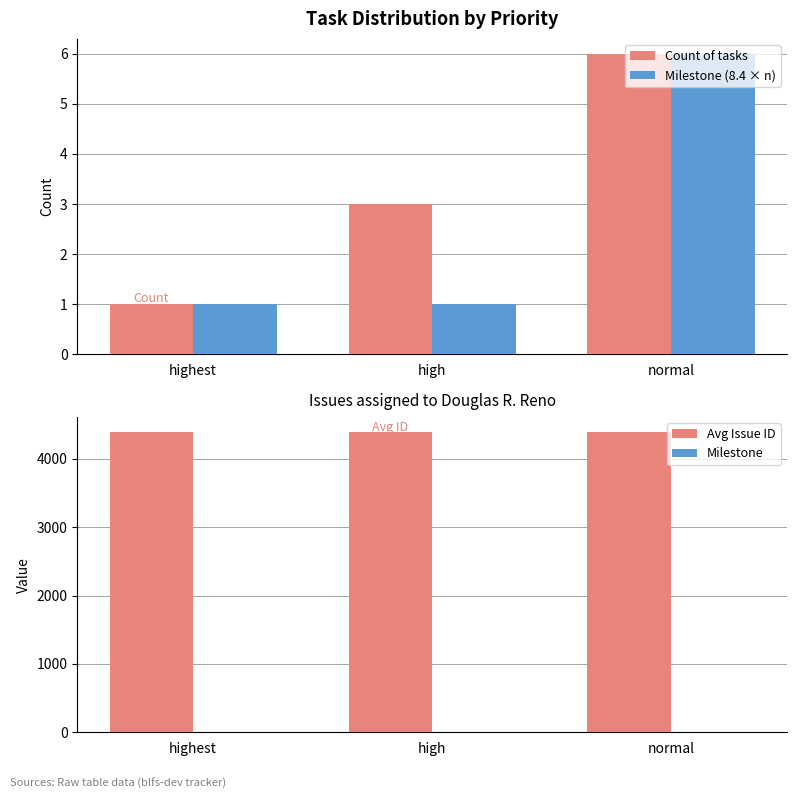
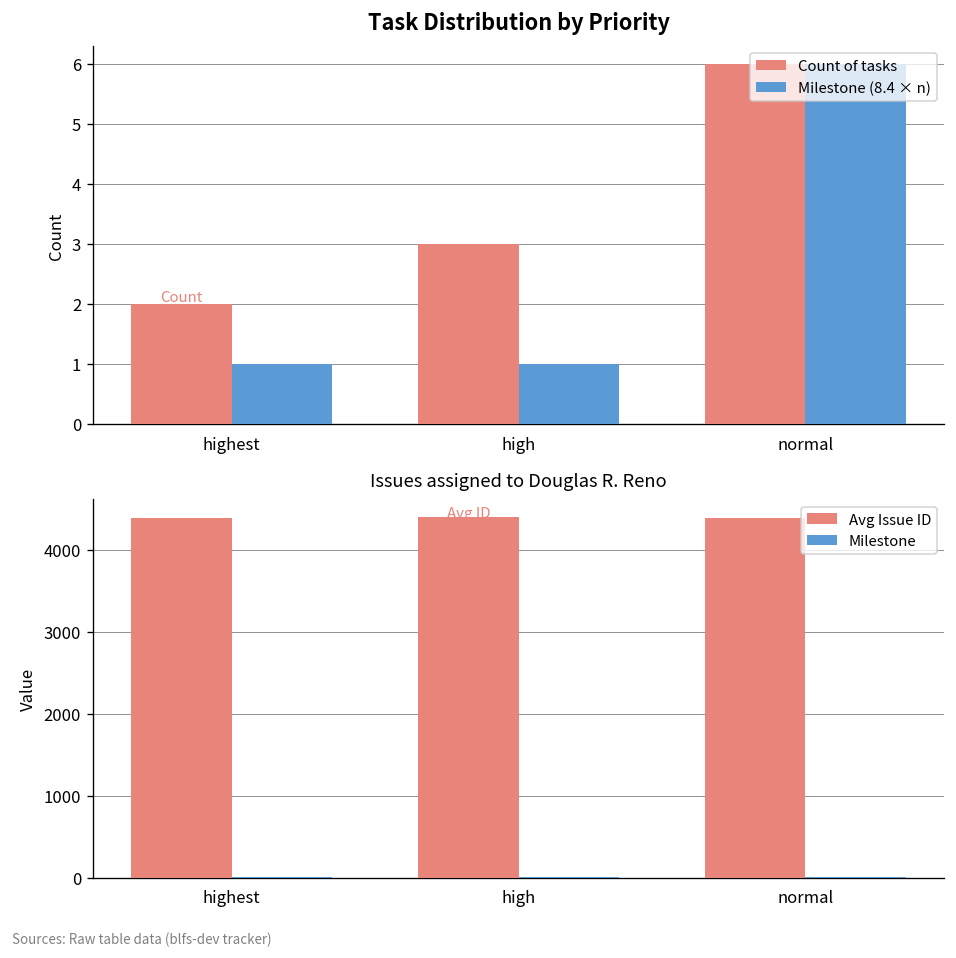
Task Distribution by Priority, Count of tasks, highest: 1 -> 2
